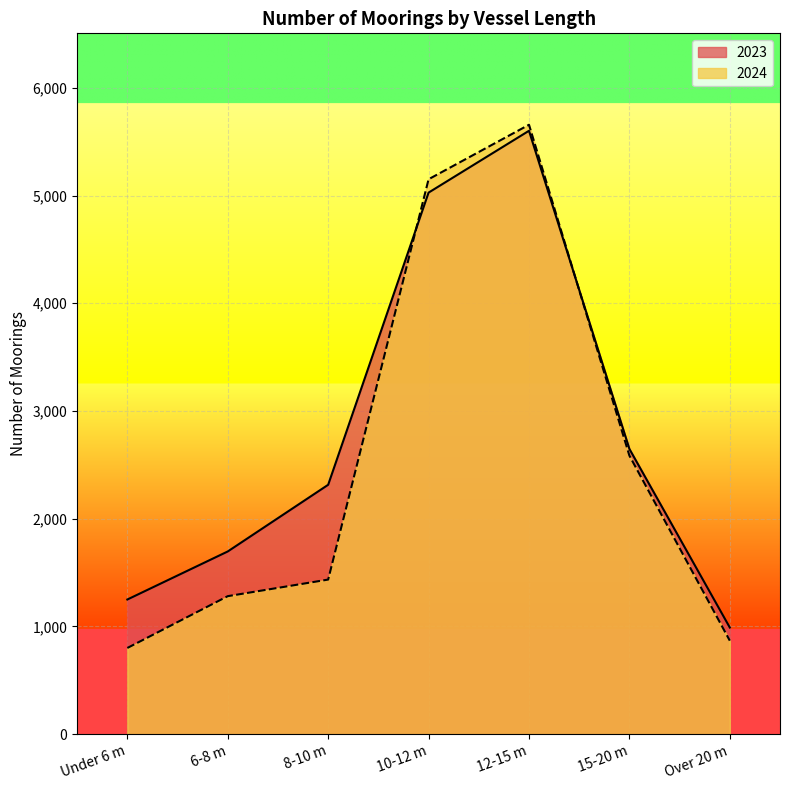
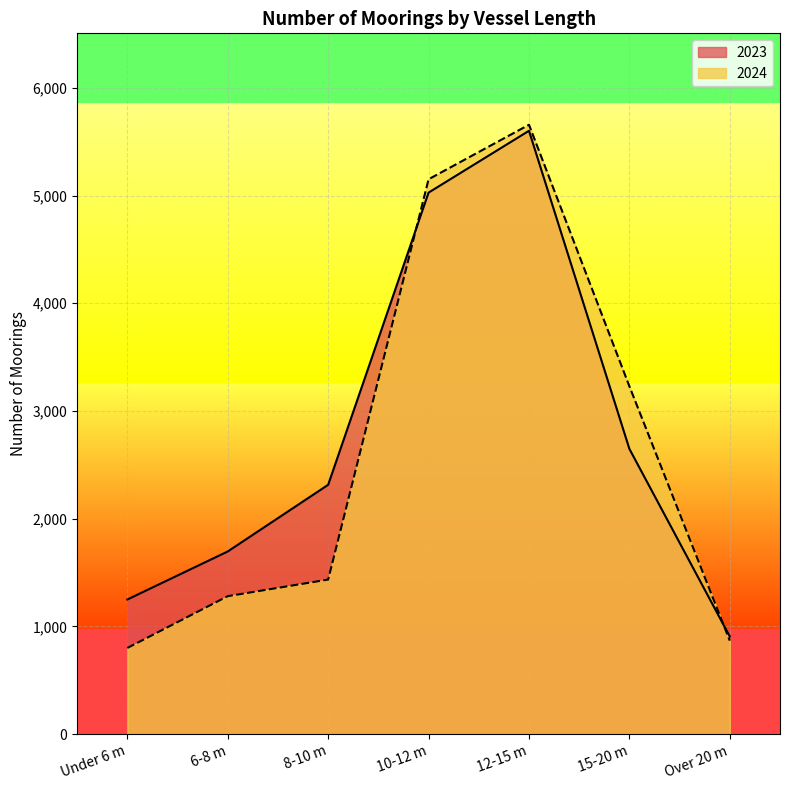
2024, 15-20 m: 2,590 -> 3,230
2023, Over 20 m: 990 -> 910
